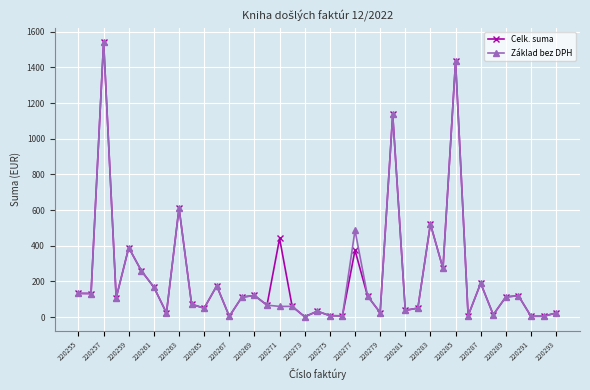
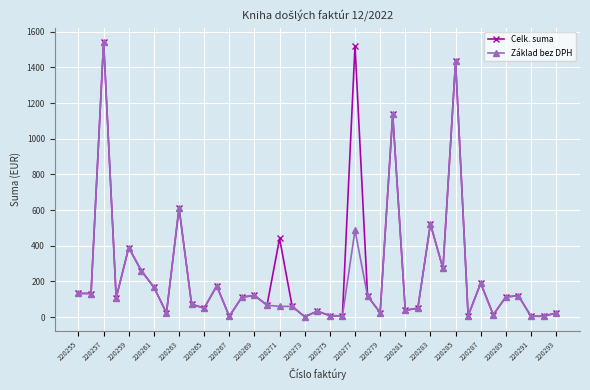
Celk. suma, 220277: 380 -> 1520
